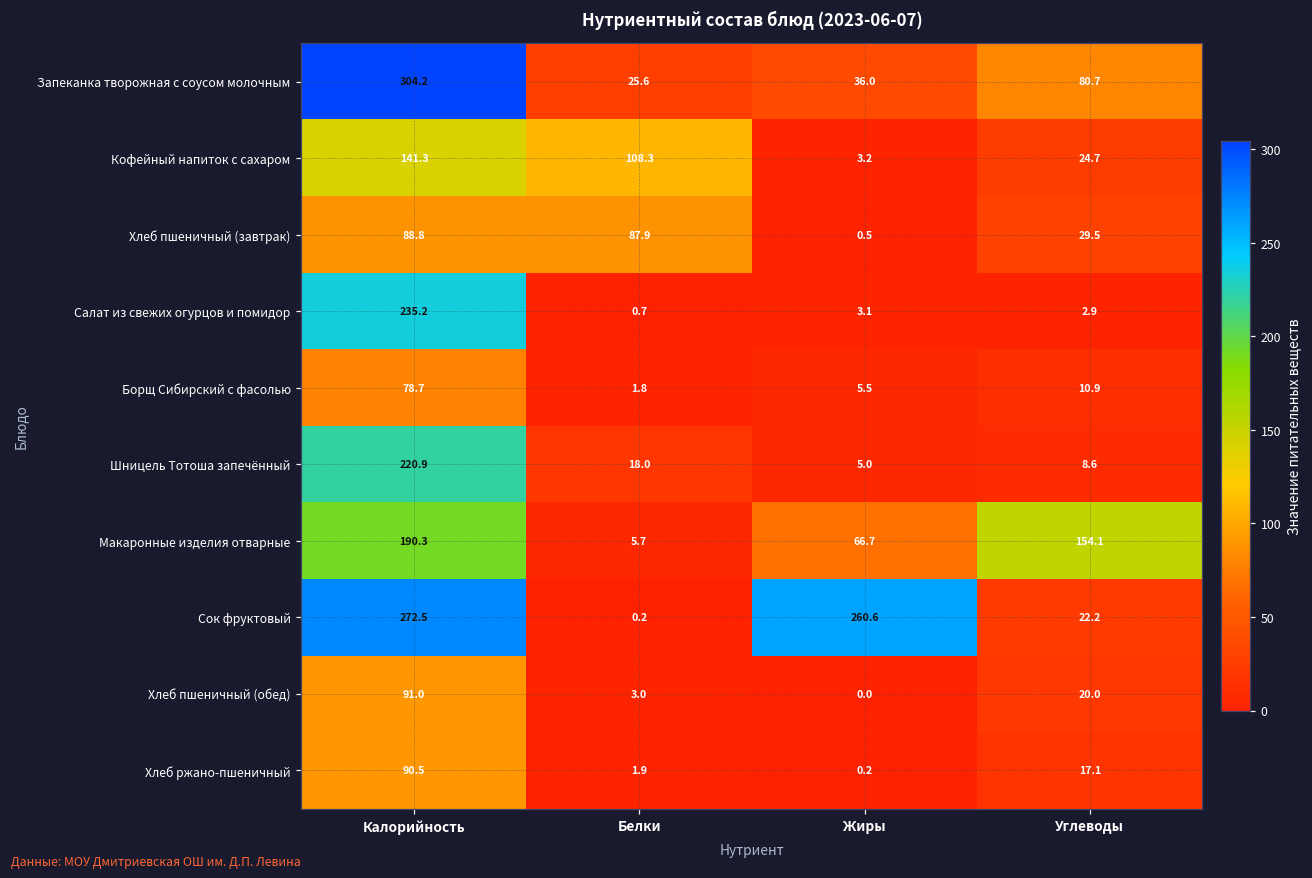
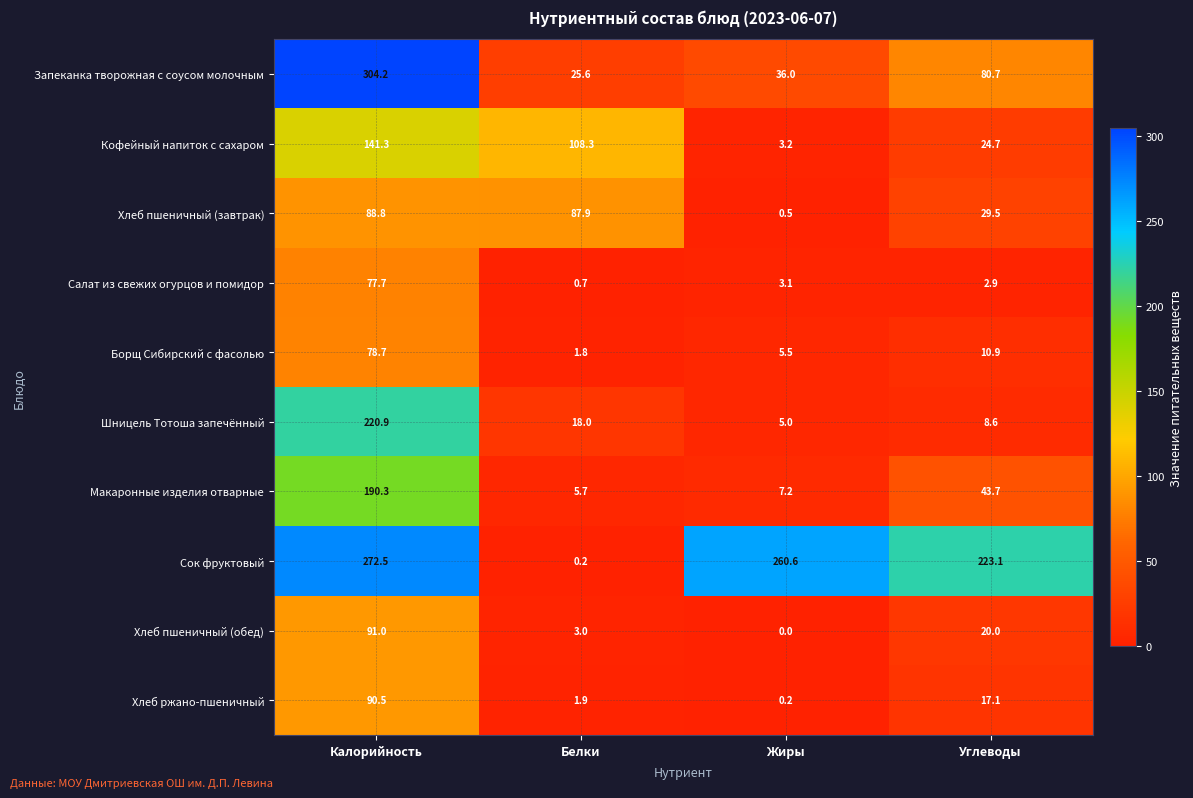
Салат из свежих огурцов и помидор, Калорийность: 235.2 -> 77.7
Макаронные изделия отварные, Жиры: 66.7 -> 7.2
Макаронные изделия отварные, Углеводы: 154.1 -> 43.7
Сок фруктовый, Углеводы: 22.2 -> 223.1
